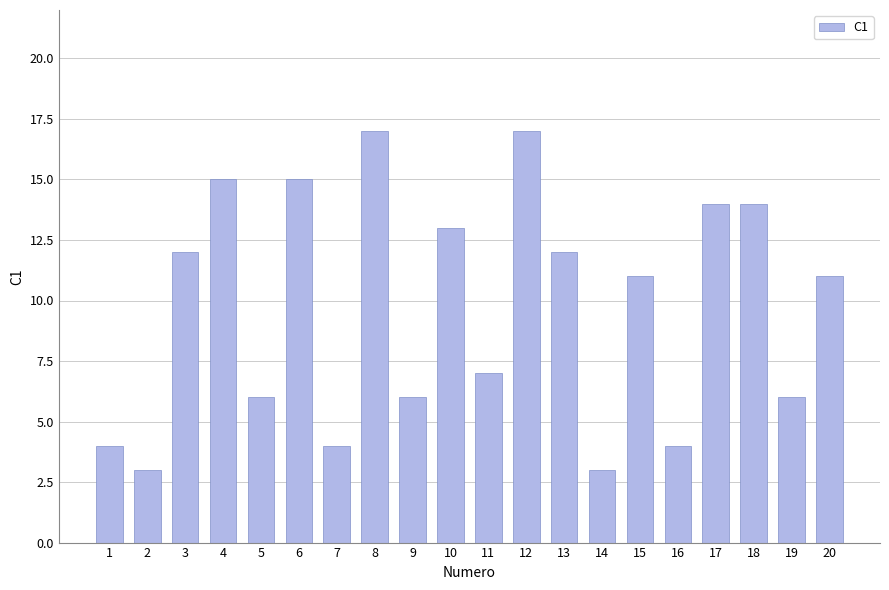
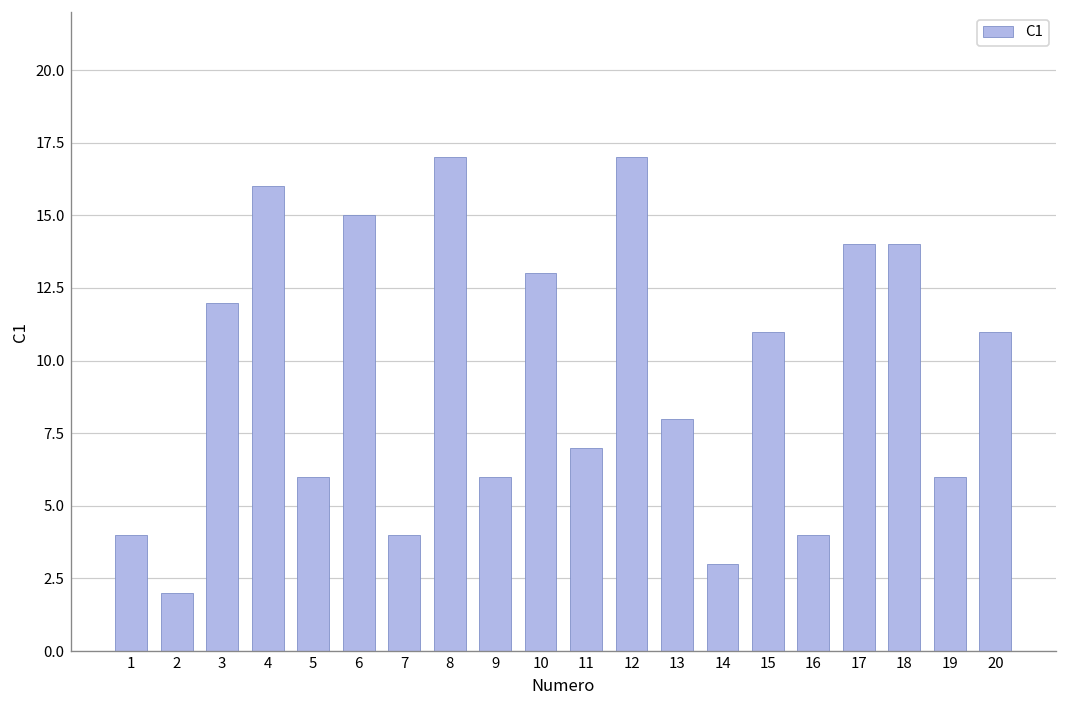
2: 3 -> 2
4: 15 -> 16
13: 12 -> 8
